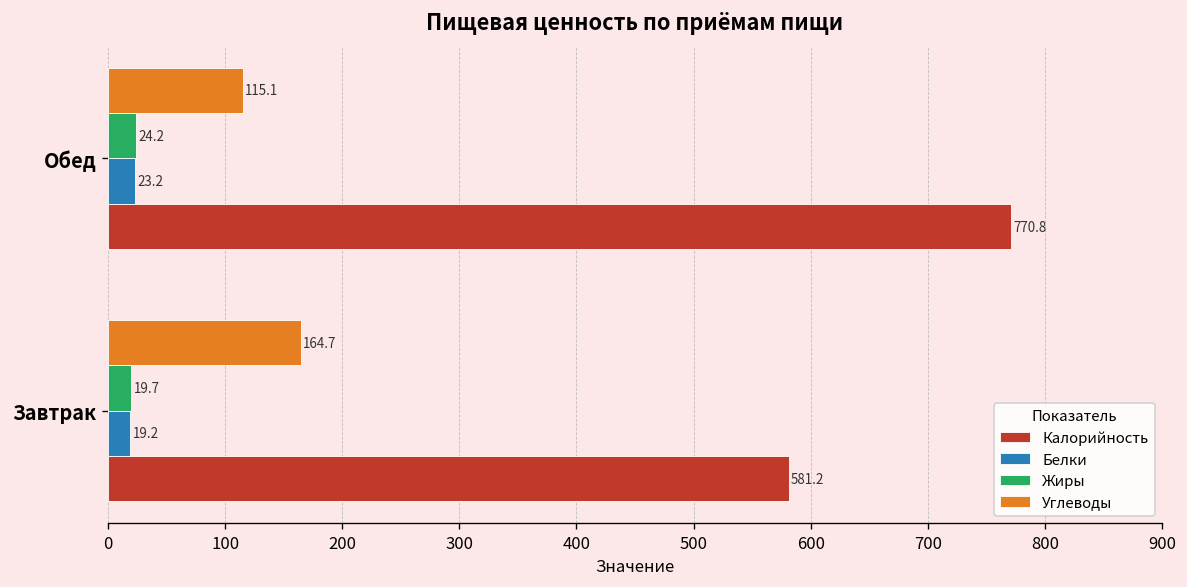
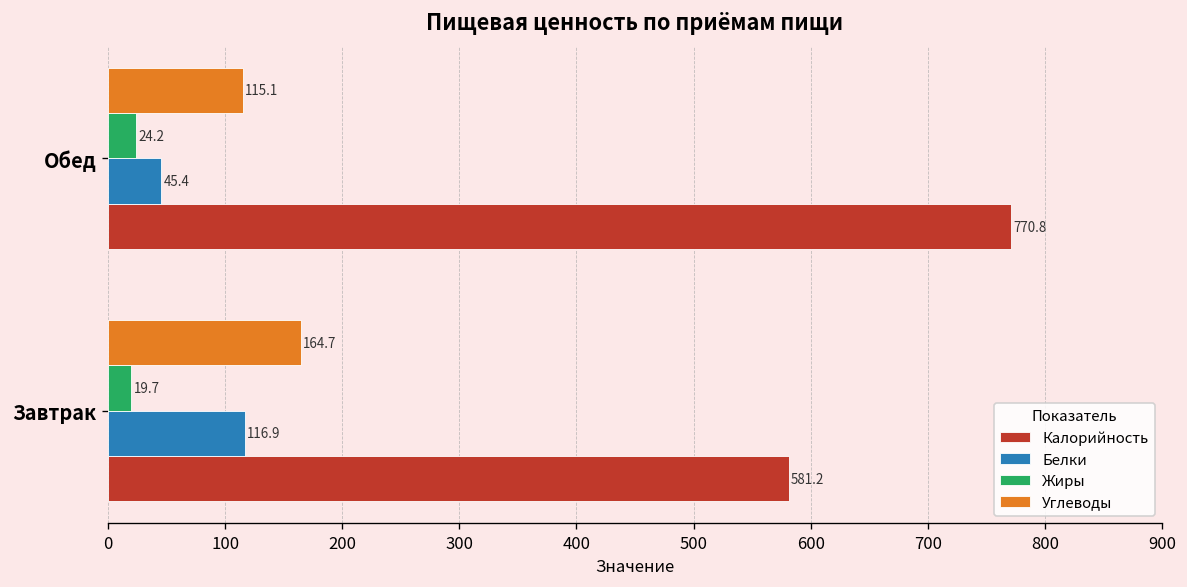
Белки, Обед: 23.2 -> 45.4
Белки, Завтрак: 19.2 -> 116.9
